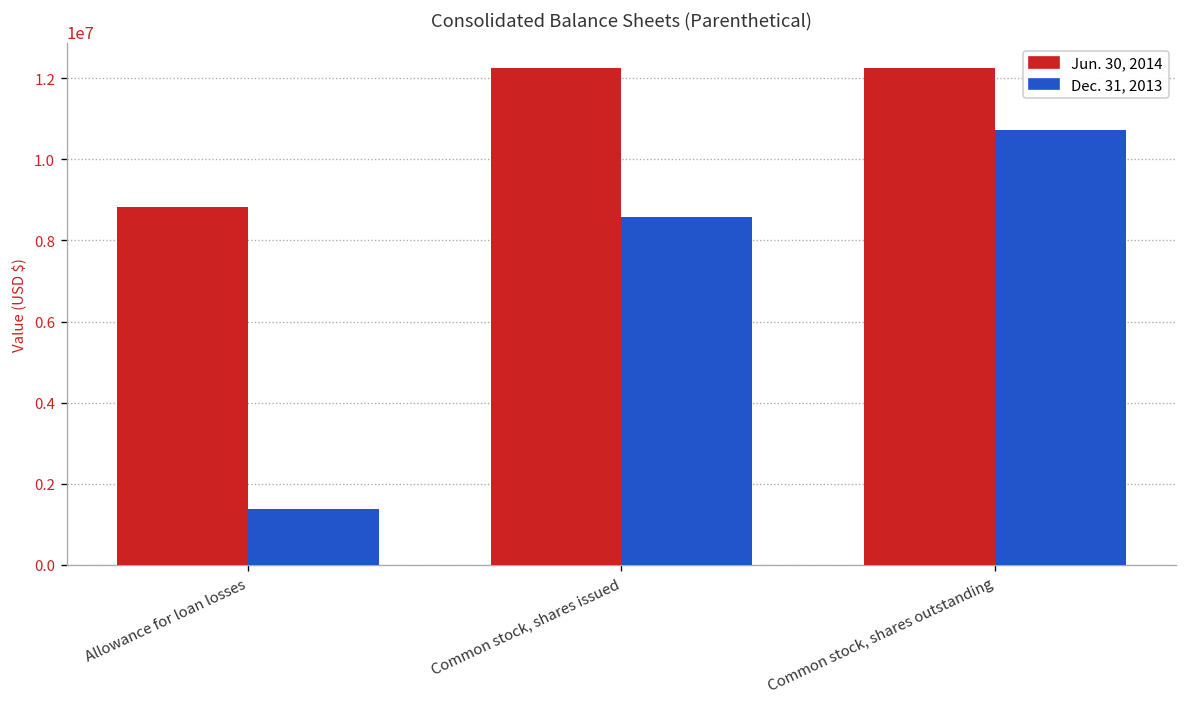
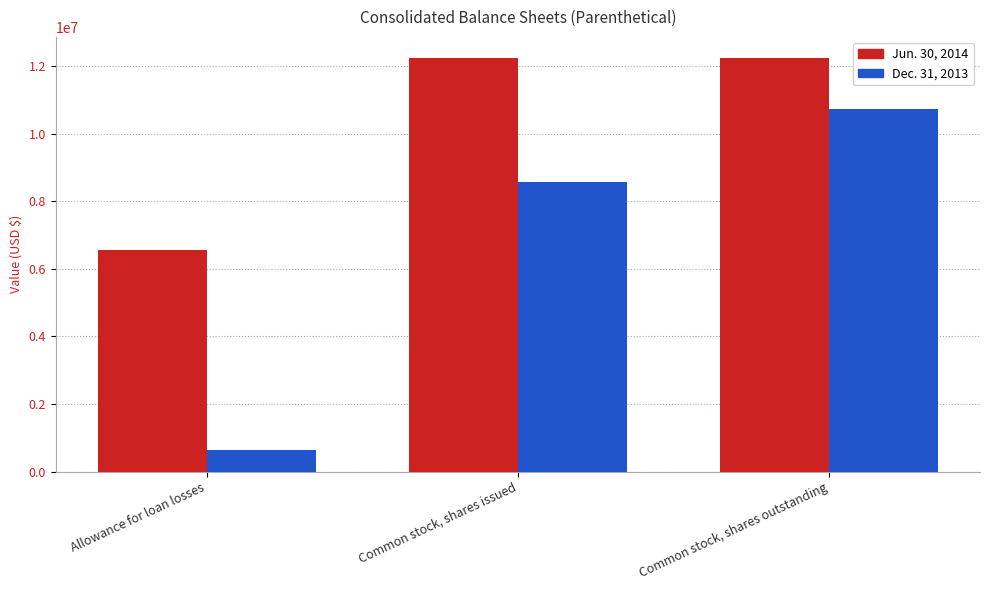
Jun. 30, 2014, Allowance for loan losses: 8800000 -> 6500000
Dec. 31, 2013, Allowance for loan losses: 1400000 -> 600000
